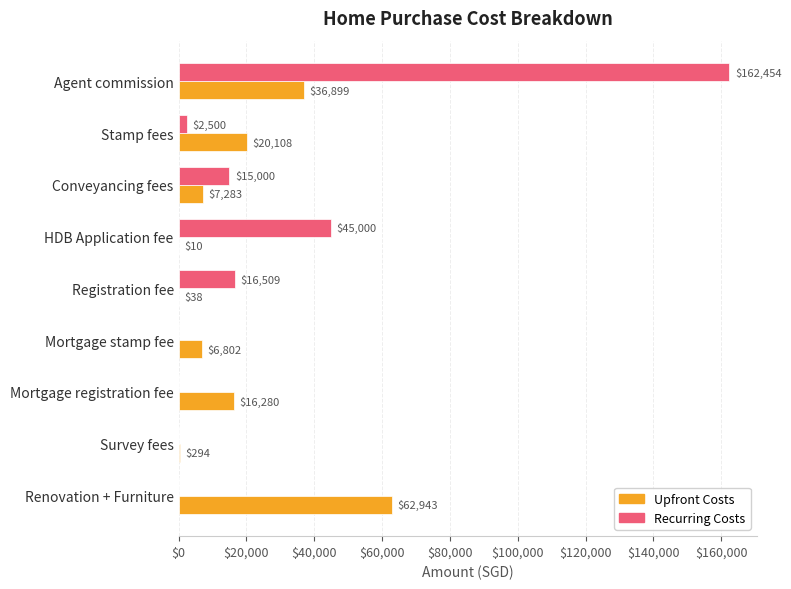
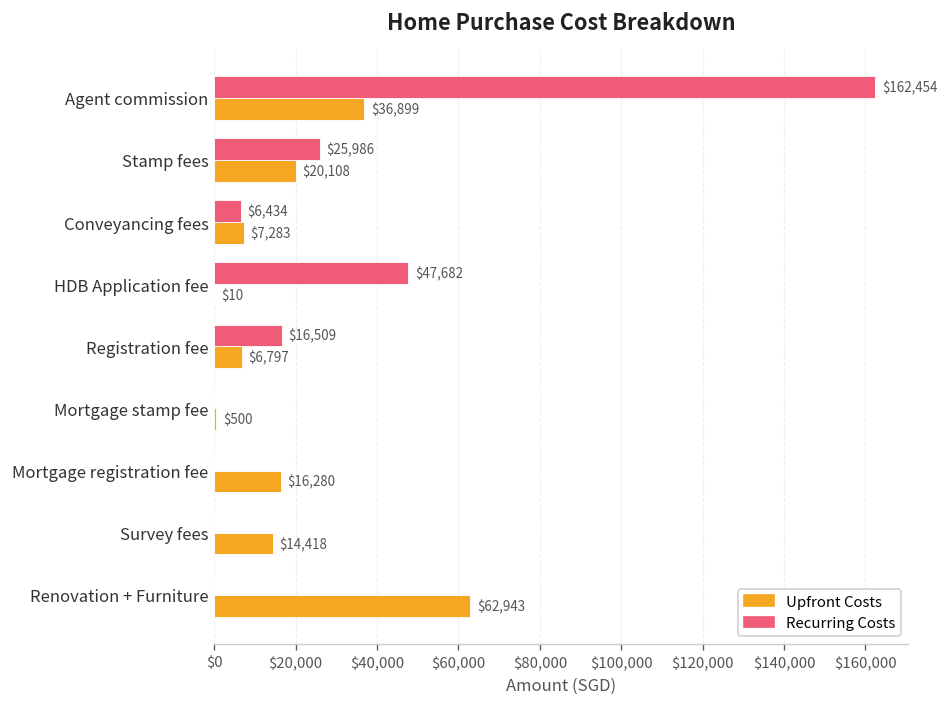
Recurring Costs, Stamp fees: $2,500 -> $25,986
Recurring Costs, Conveyancing fees: $15,000 -> $6,434
Recurring Costs, HDB Application fee: $45,000 -> $47,682
Upfront Costs, Registration fee: $38 -> $6,797
Upfront Costs, Mortgage stamp fee: $6,802 -> $500
Upfront Costs, Survey fees: $294 -> $14,418
